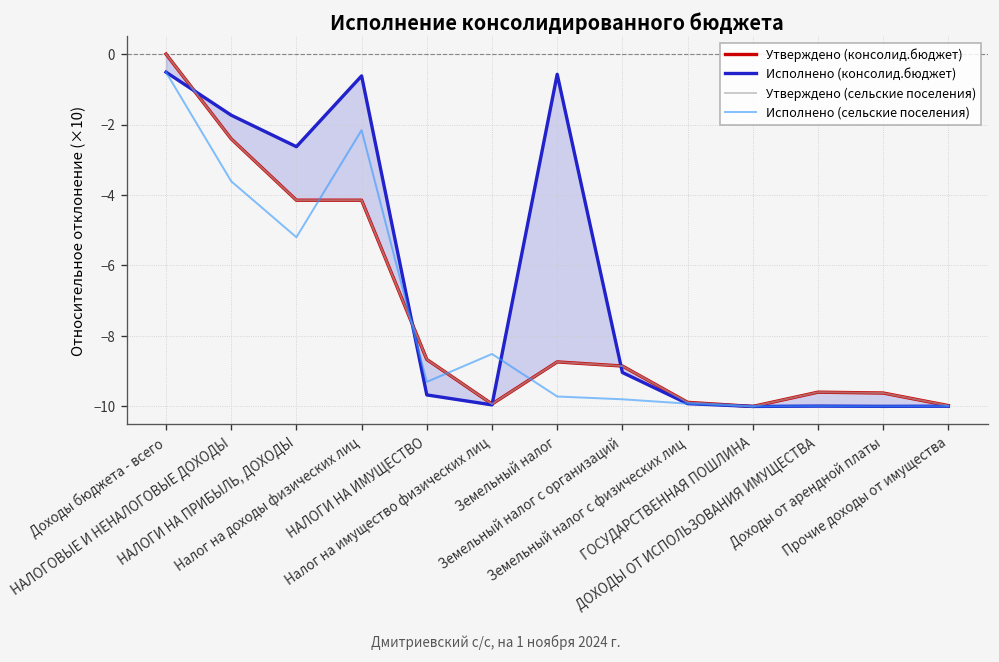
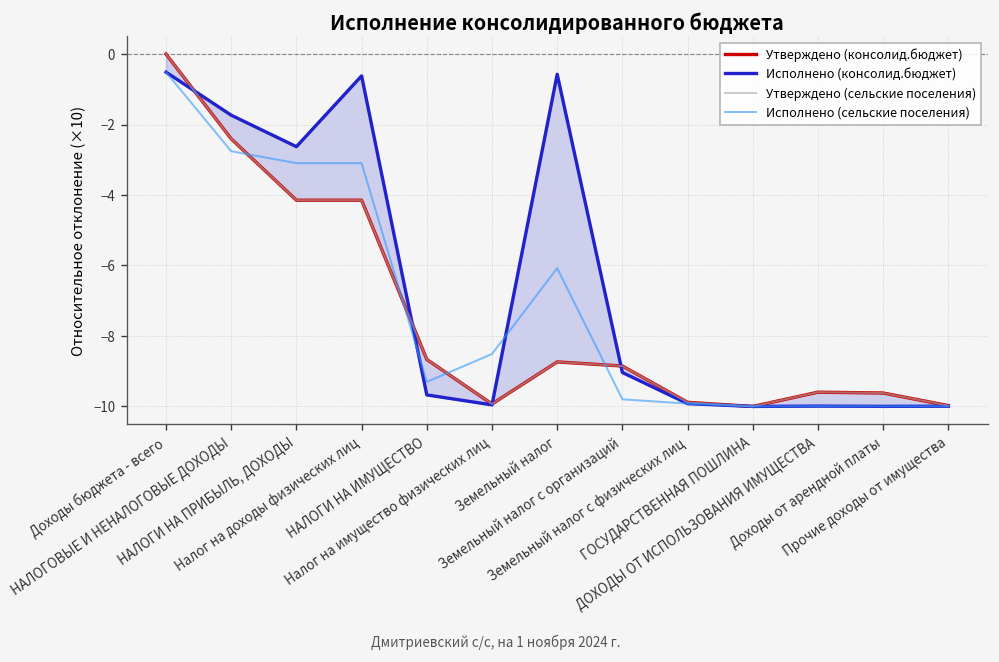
Исполнено (сельские поселения), НАЛОГОВЫЕ И НЕНАЛОГОВЫЕ ДОХОДЫ: -3.6 -> -2.8
Исполнено (сельские поселения), НАЛОГИ НА ПРИБЫЛЬ, ДОХОДЫ: -5.2 -> -3.1
Исполнено (сельские поселения), Налог на доходы физических лиц: -2.2 -> -3.1
Исполнено (сельские поселения), Земельный налог: -9.7 -> -6.1
